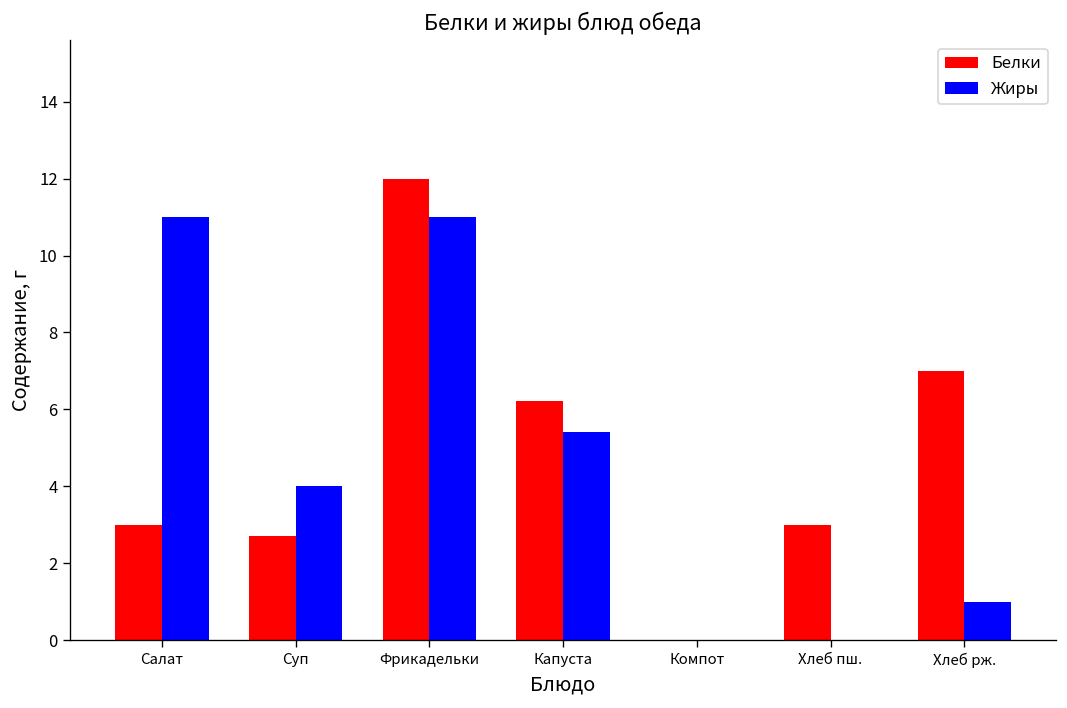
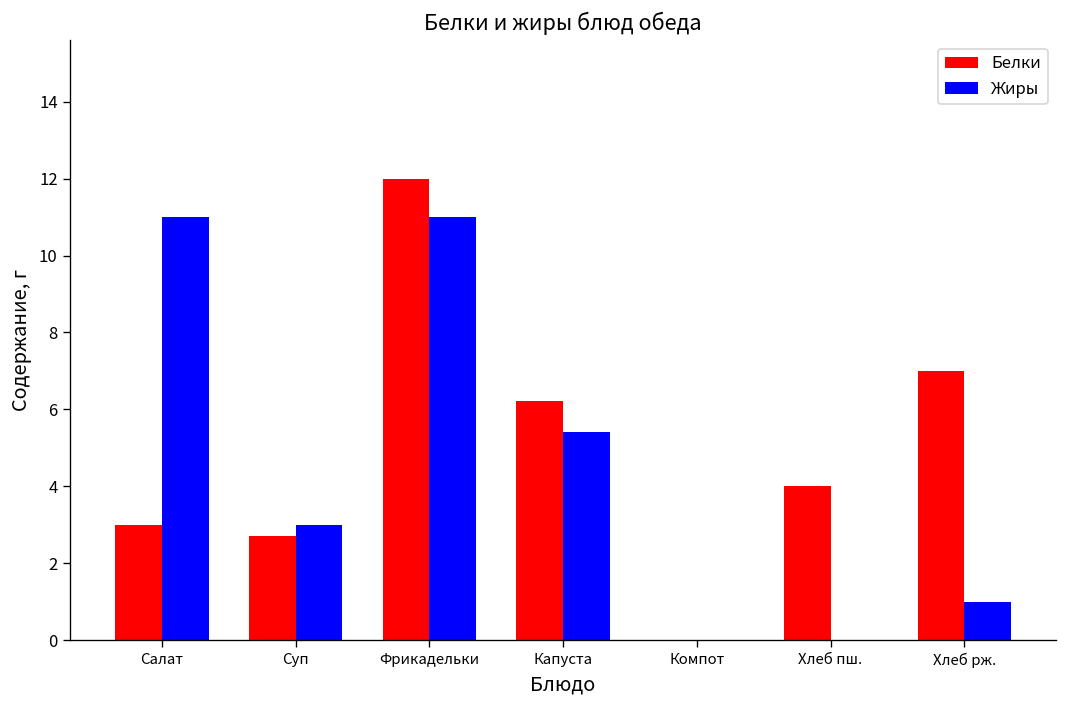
Жиры, Суп: 4 -> 3
Белки, Хлеб пш.: 3 -> 4
